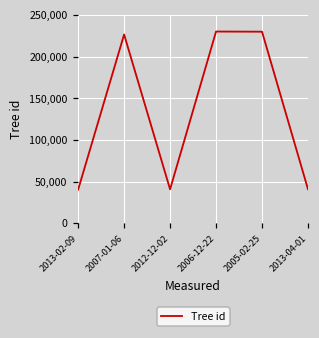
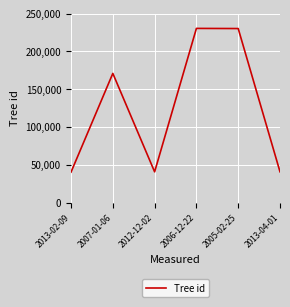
2007-01-06: 230,000 -> 170,000
